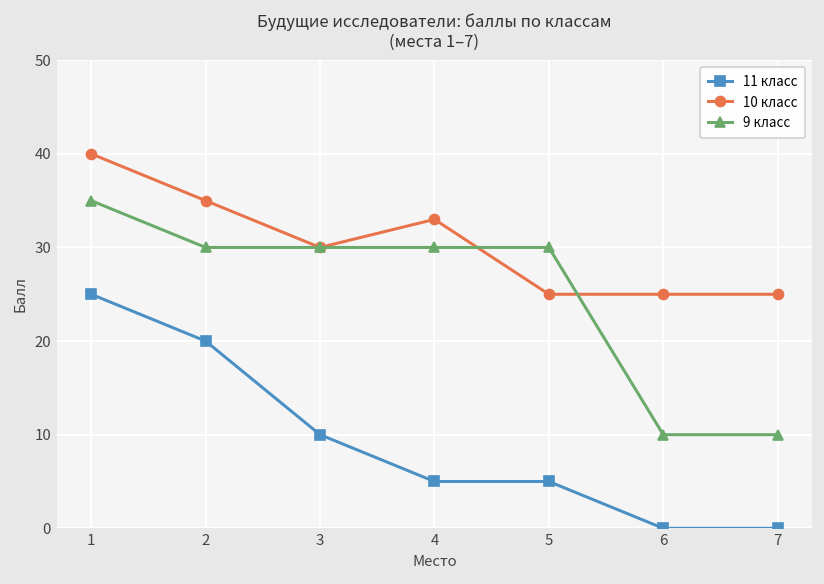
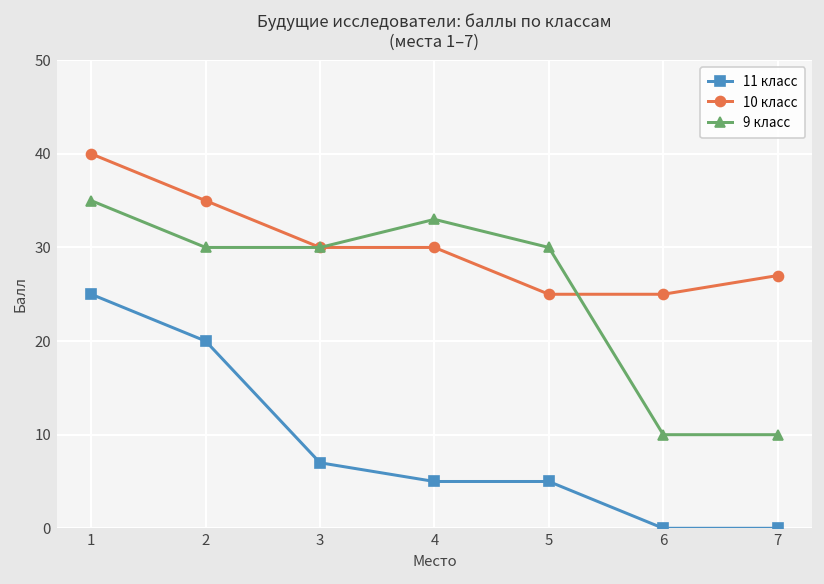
11 класс, 3: 10 -> 7
10 класс, 4: 33 -> 30
9 класс, 4: 30 -> 33
10 класс, 7: 25 -> 27
